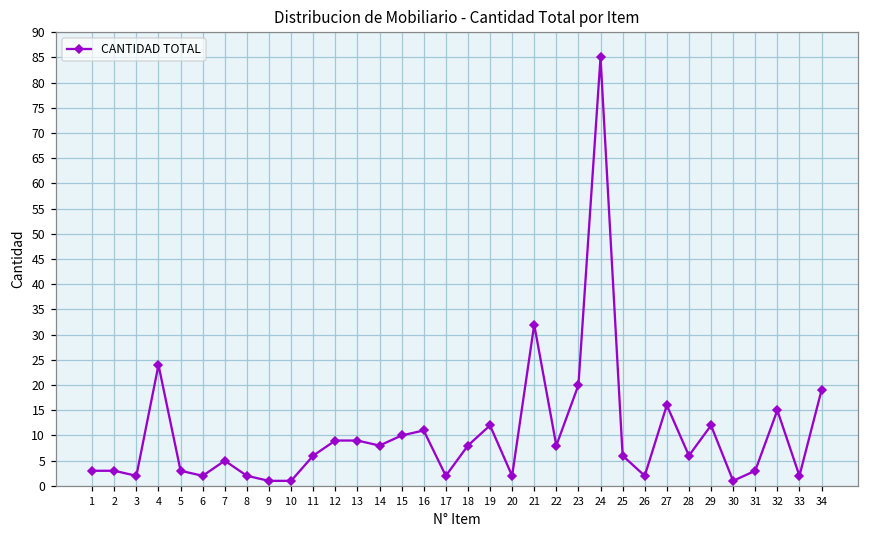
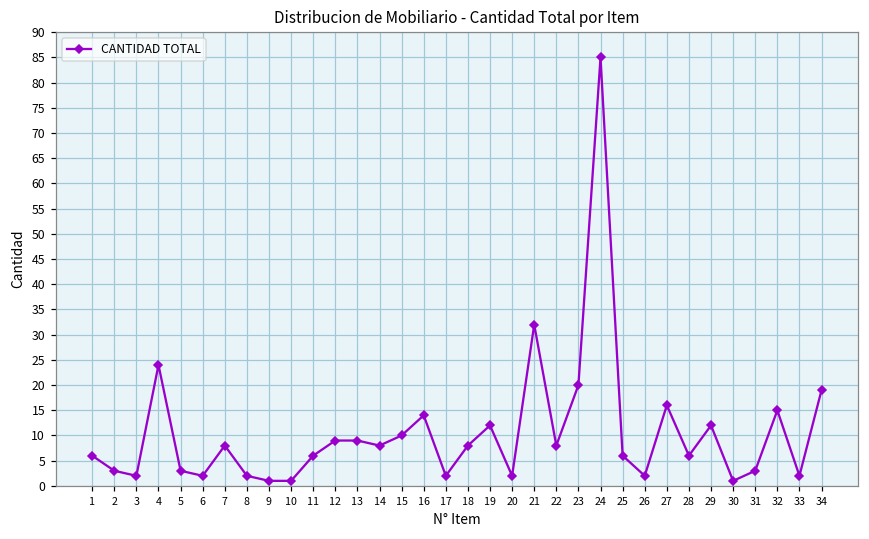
1: 3 -> 6
7: 5 -> 8
16: 11 -> 14
